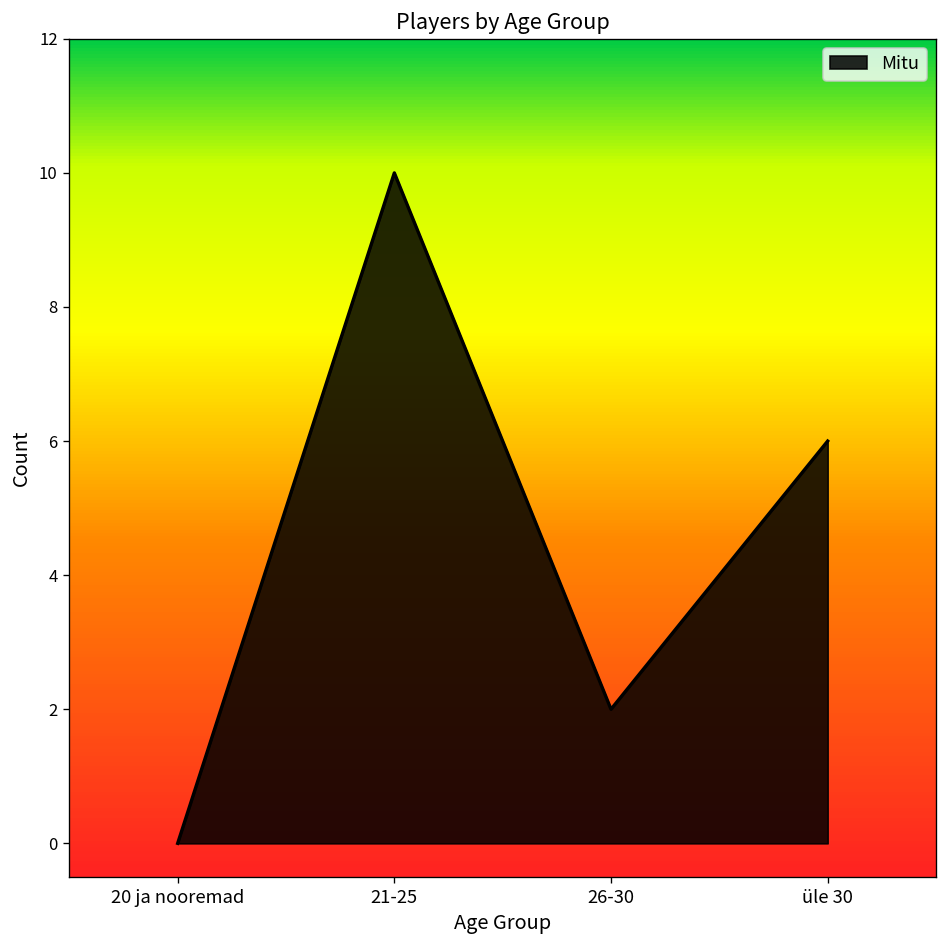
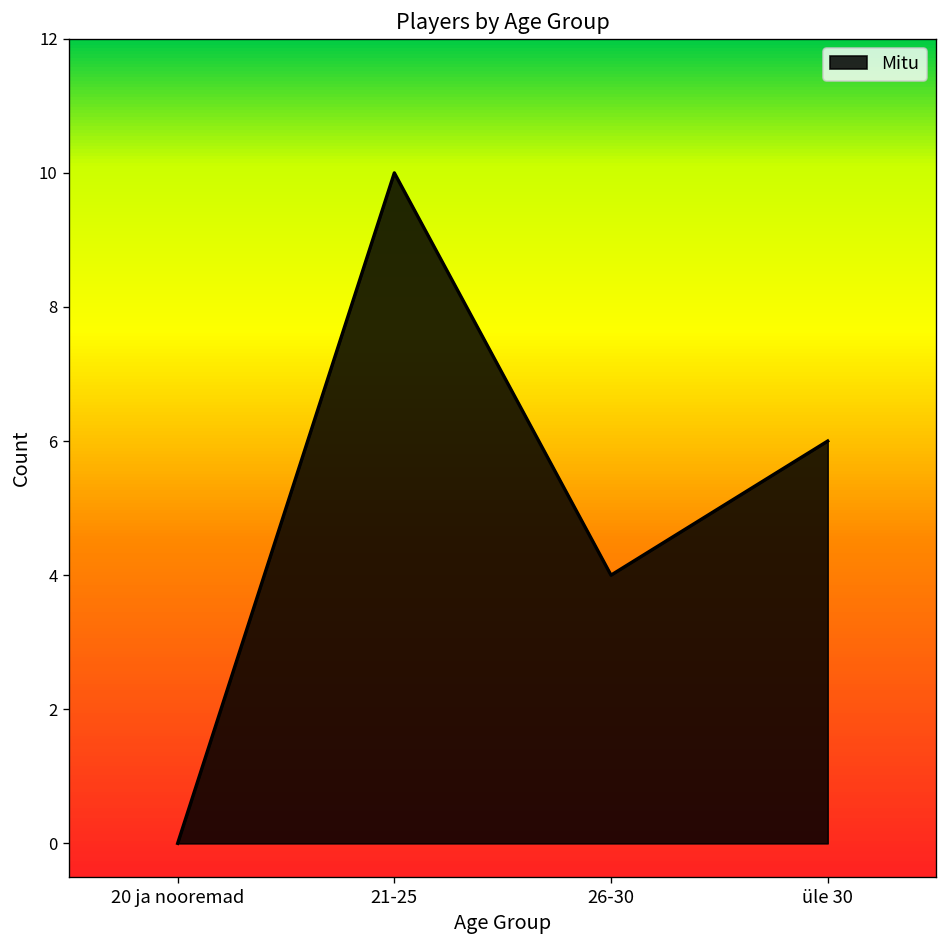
26-30: 2 -> 4
